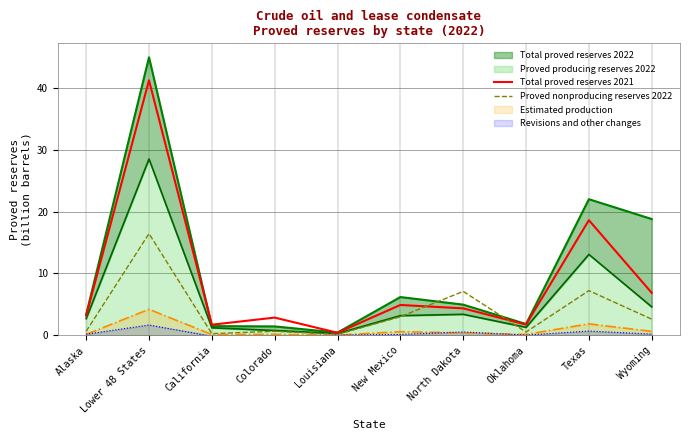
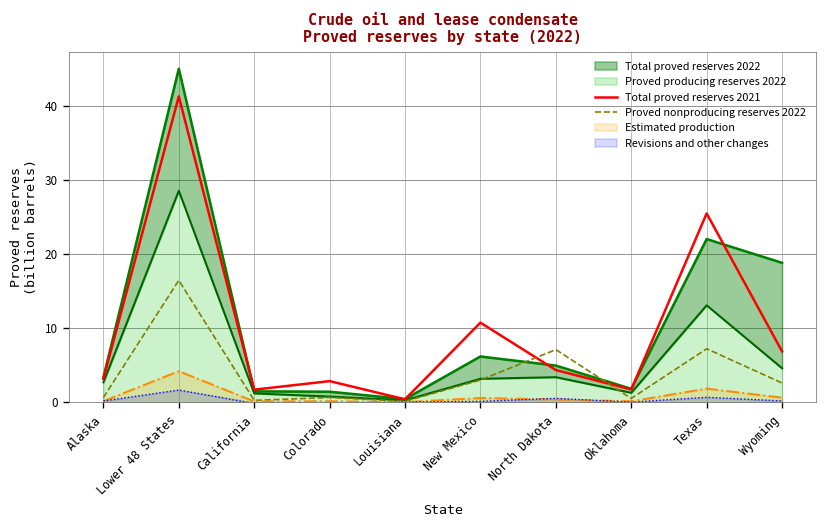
Total proved reserves 2021, New Mexico: 5 -> 11
Total proved reserves 2021, Texas: 19 -> 25
